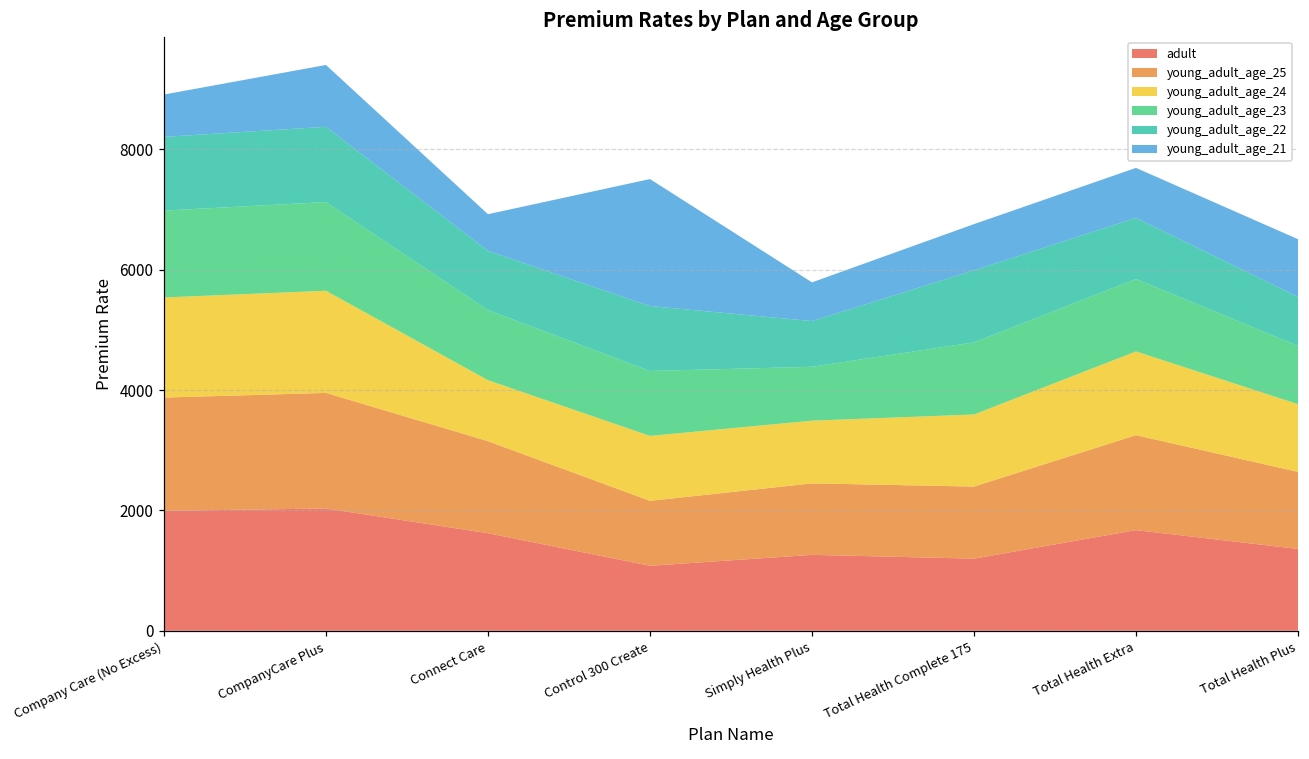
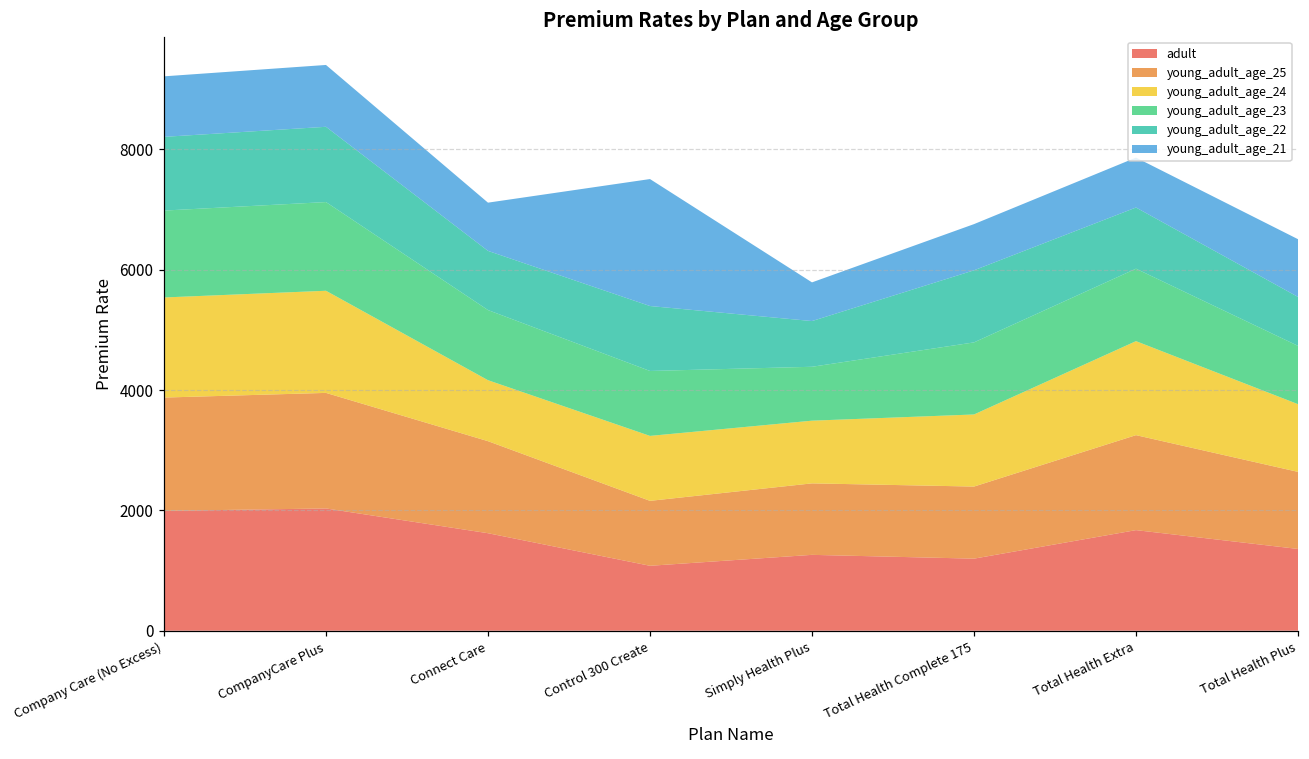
young_adult_age_21, Company Care (No Excess): 700 -> 1000
young_adult_age_21, Connect Care: 600 -> 800
young_adult_age_24, Total Health Extra: 1400 -> 1600
